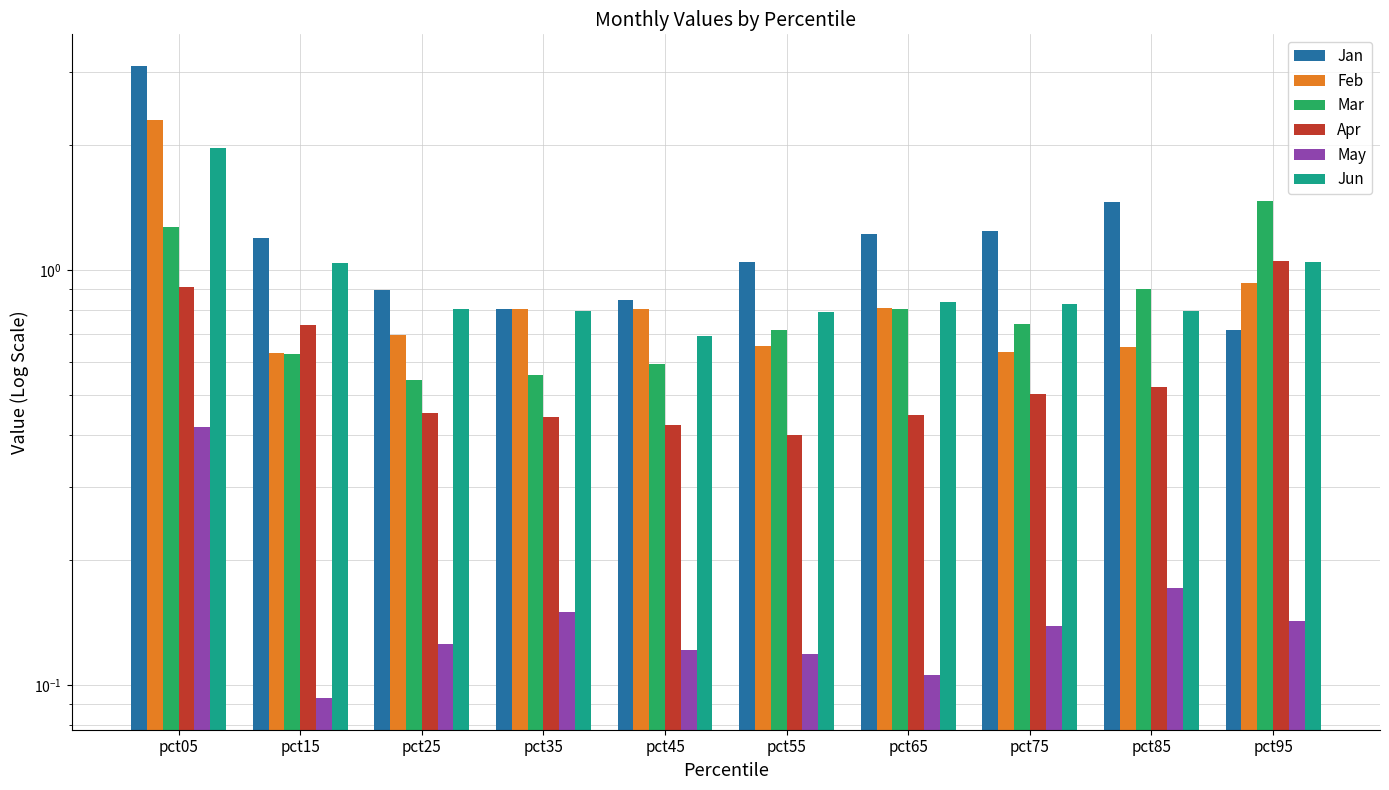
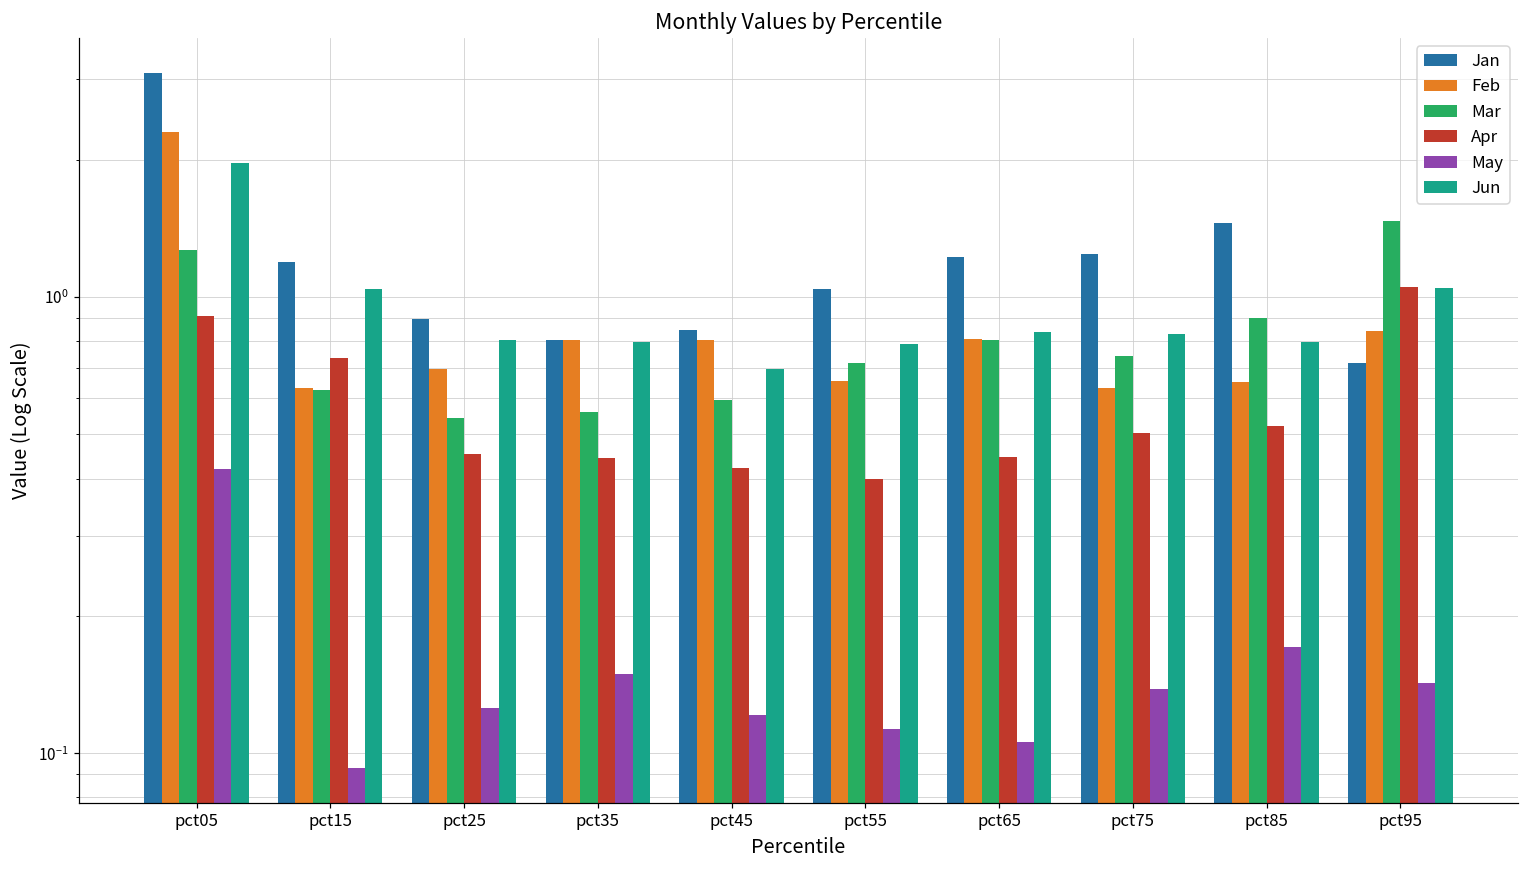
May, pct55: 0.118 -> 0.113
Feb, pct95: 0.93 -> 0.84
